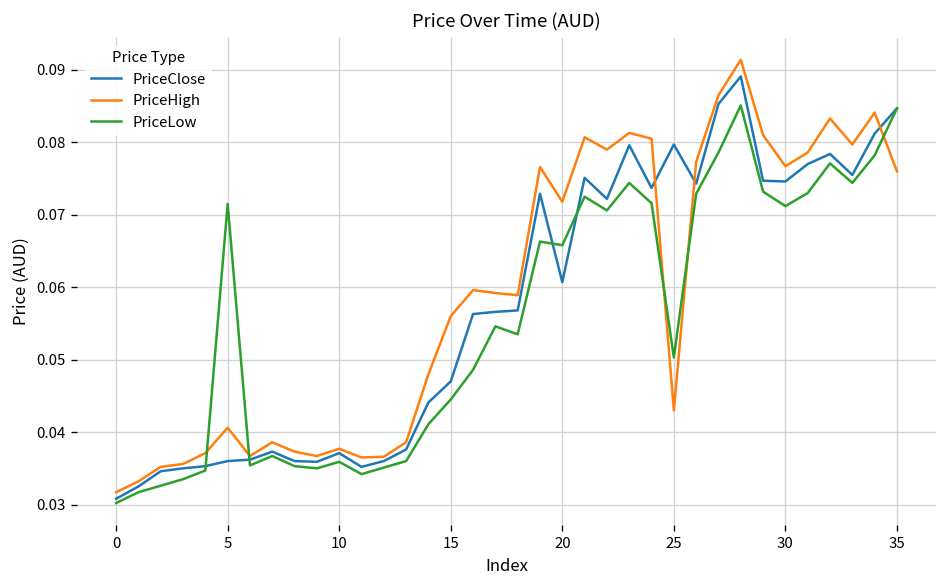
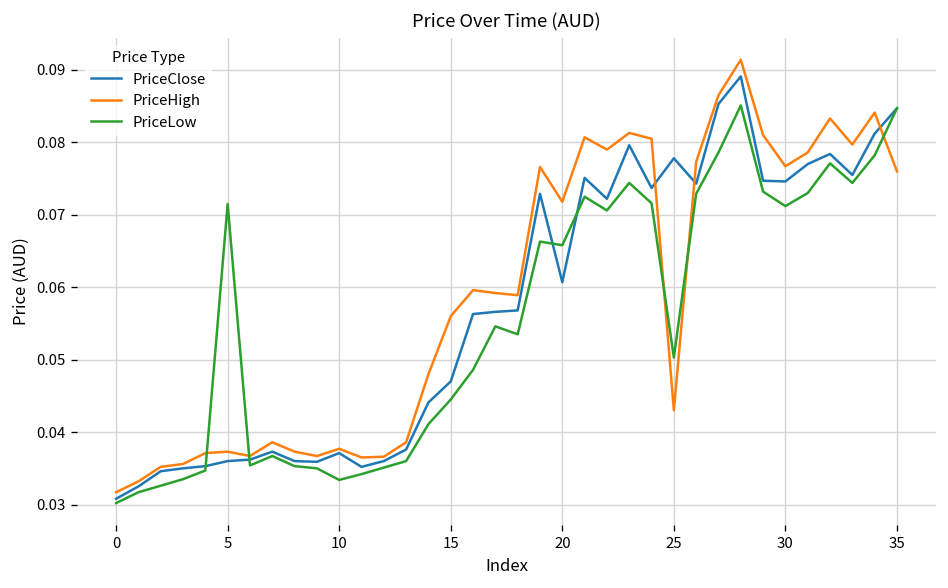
PriceHigh, 5: 0.041 -> 0.037
PriceLow, 10: 0.036 -> 0.033
PriceClose, 25: 0.080 -> 0.078
